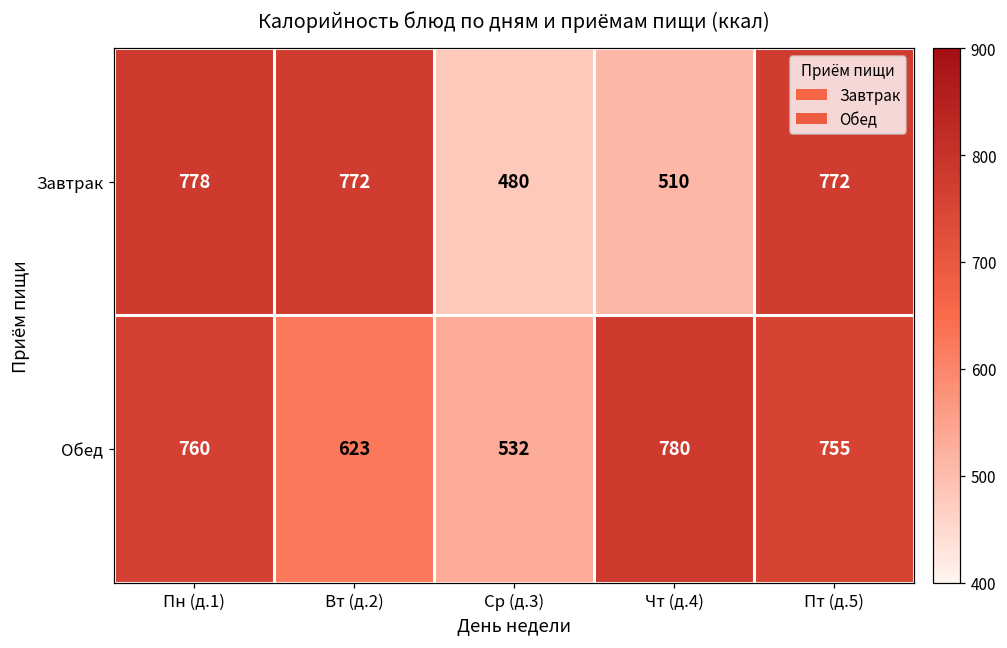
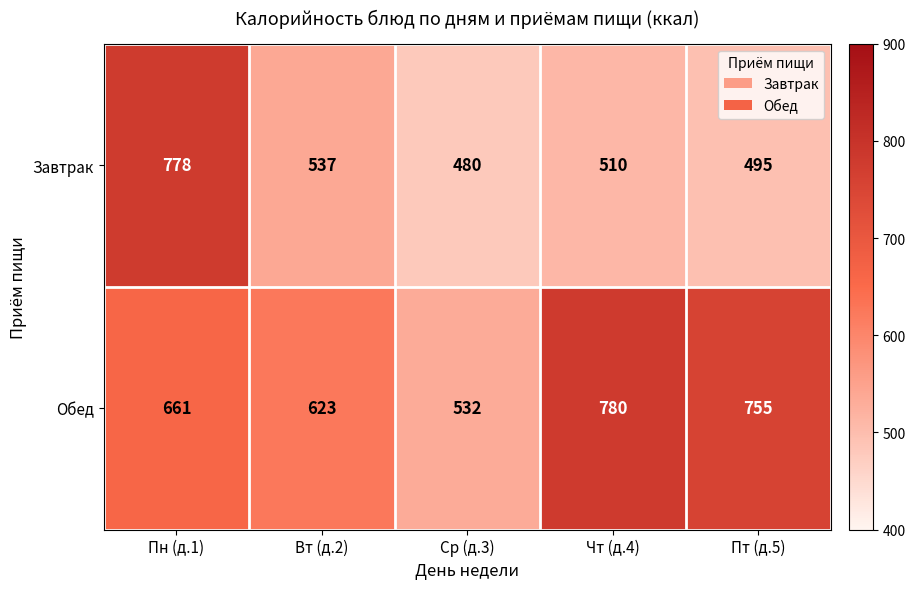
Завтрак, Вт (д.2): 772 -> 537
Завтрак, Пт (д.5): 772 -> 495
Обед, Пн (д.1): 760 -> 661
